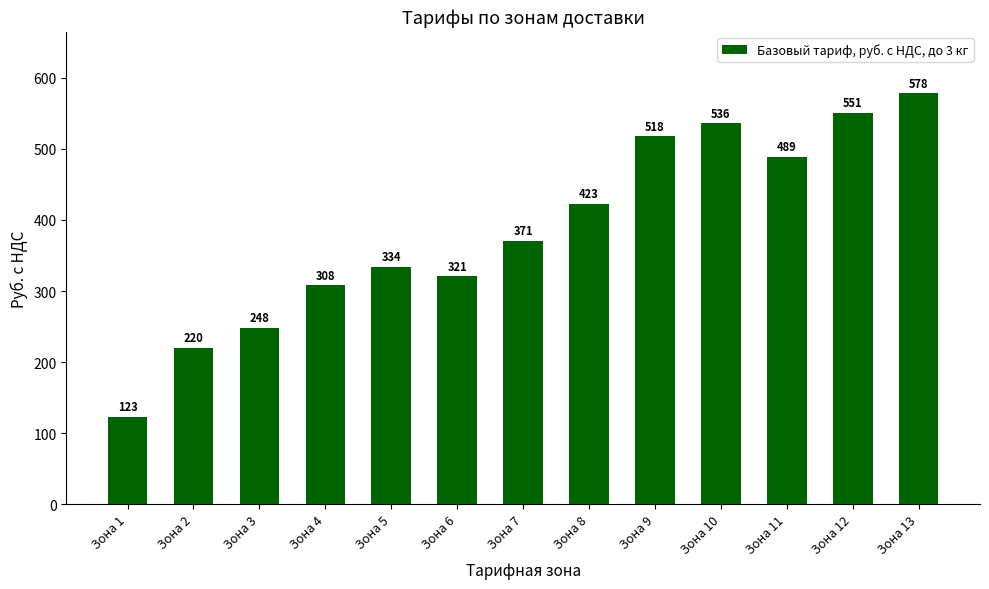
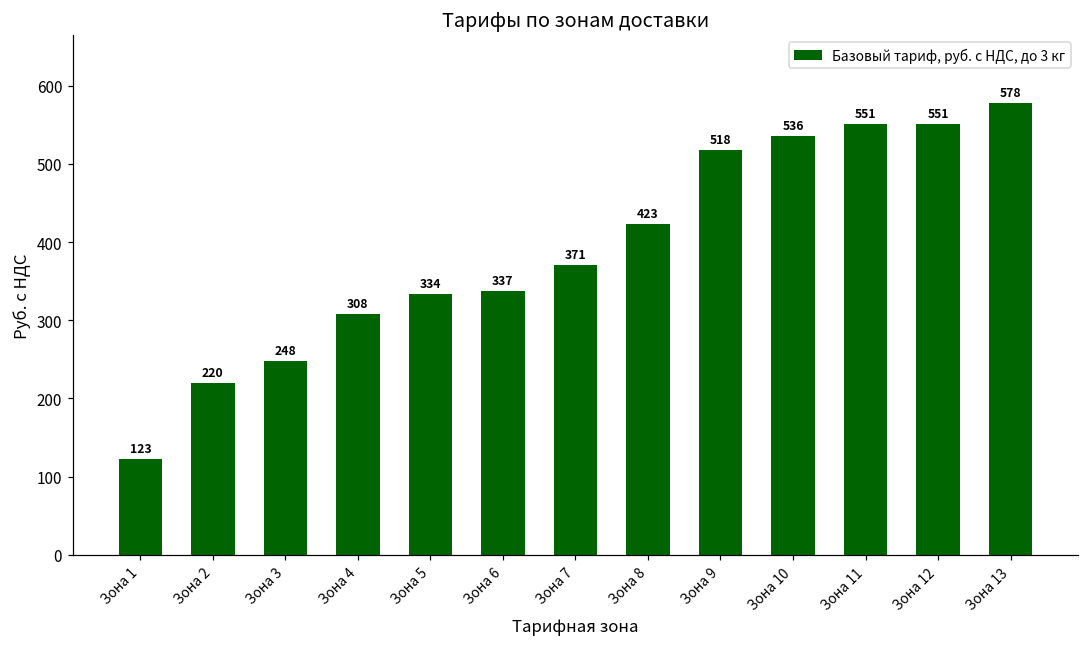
Зона 6: 321 -> 337
Зона 11: 489 -> 551
